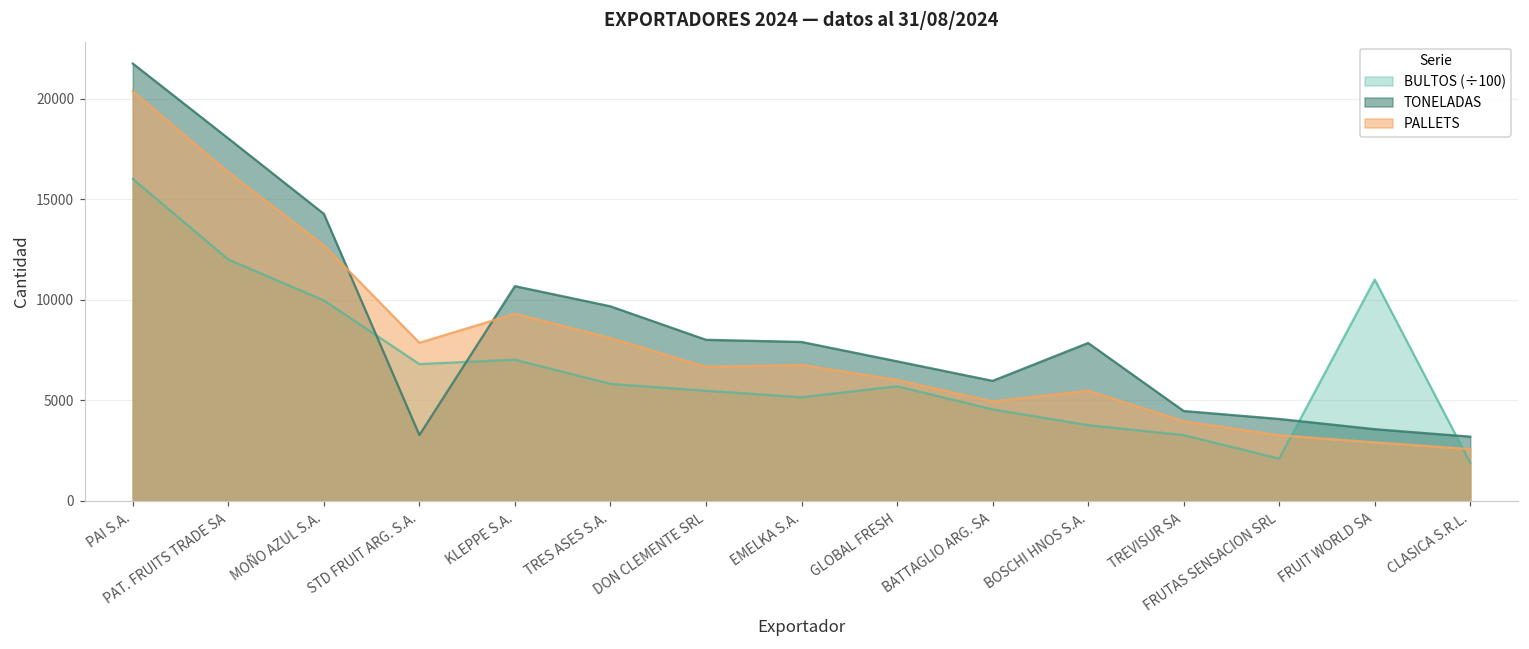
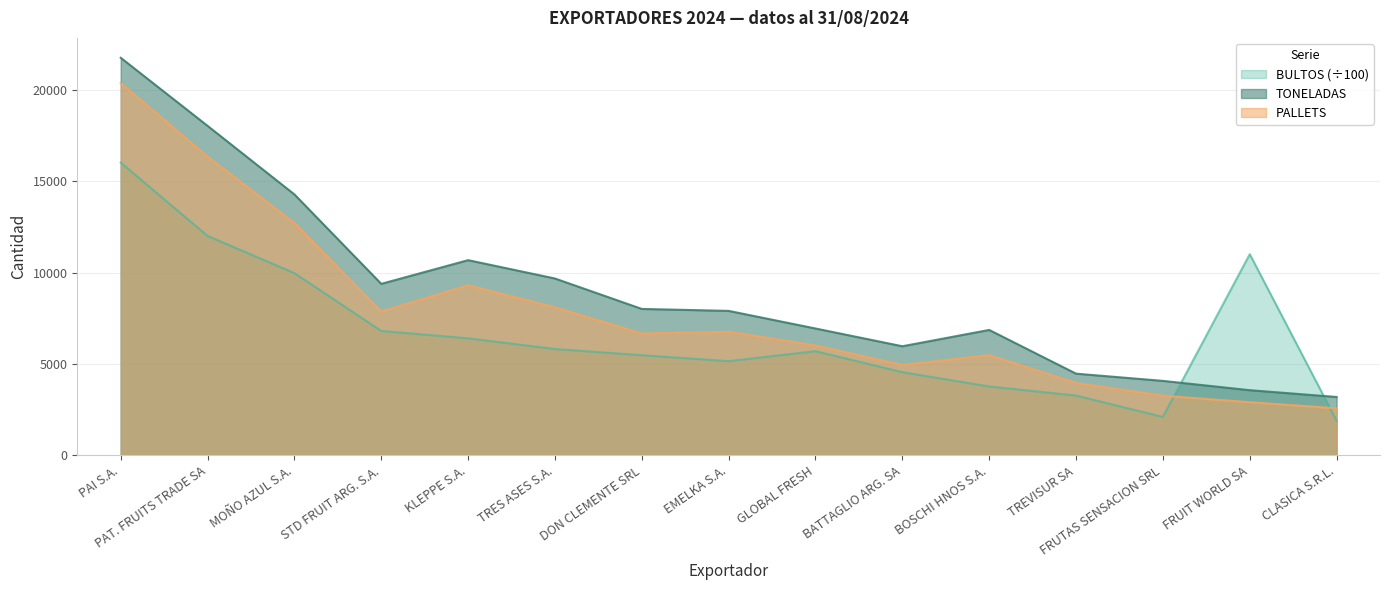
TONELADAS, STD FRUIT ARG. S.A.: 3300 -> 9400
BULTOS (÷100), KLEPPE S.A.: 7000 -> 6400
TONELADAS, BOSCHI HNOS S.A.: 7900 -> 6900
